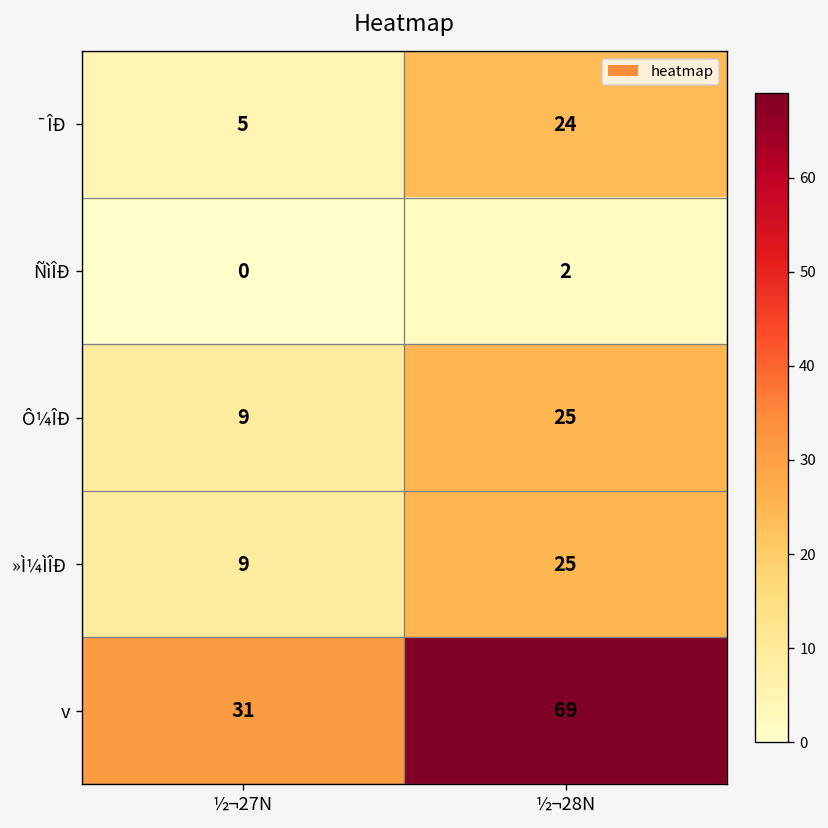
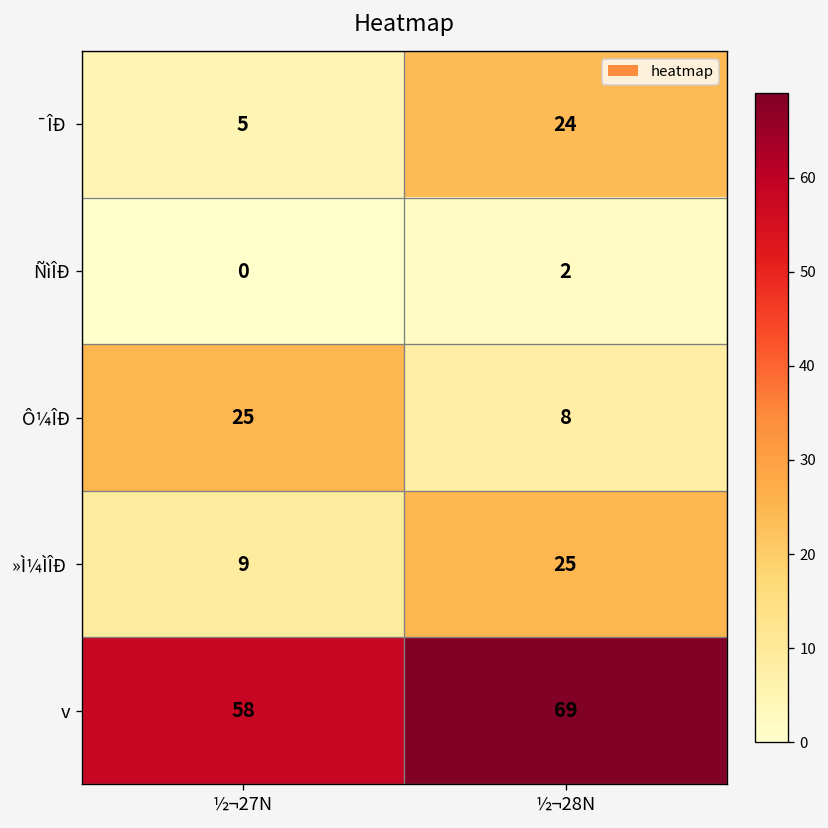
Ô¼ÎÐ, ½¬27N: 9 -> 25
Ô¼ÎÐ, ½¬28N: 25 -> 8
v, ½¬27N: 31 -> 58
